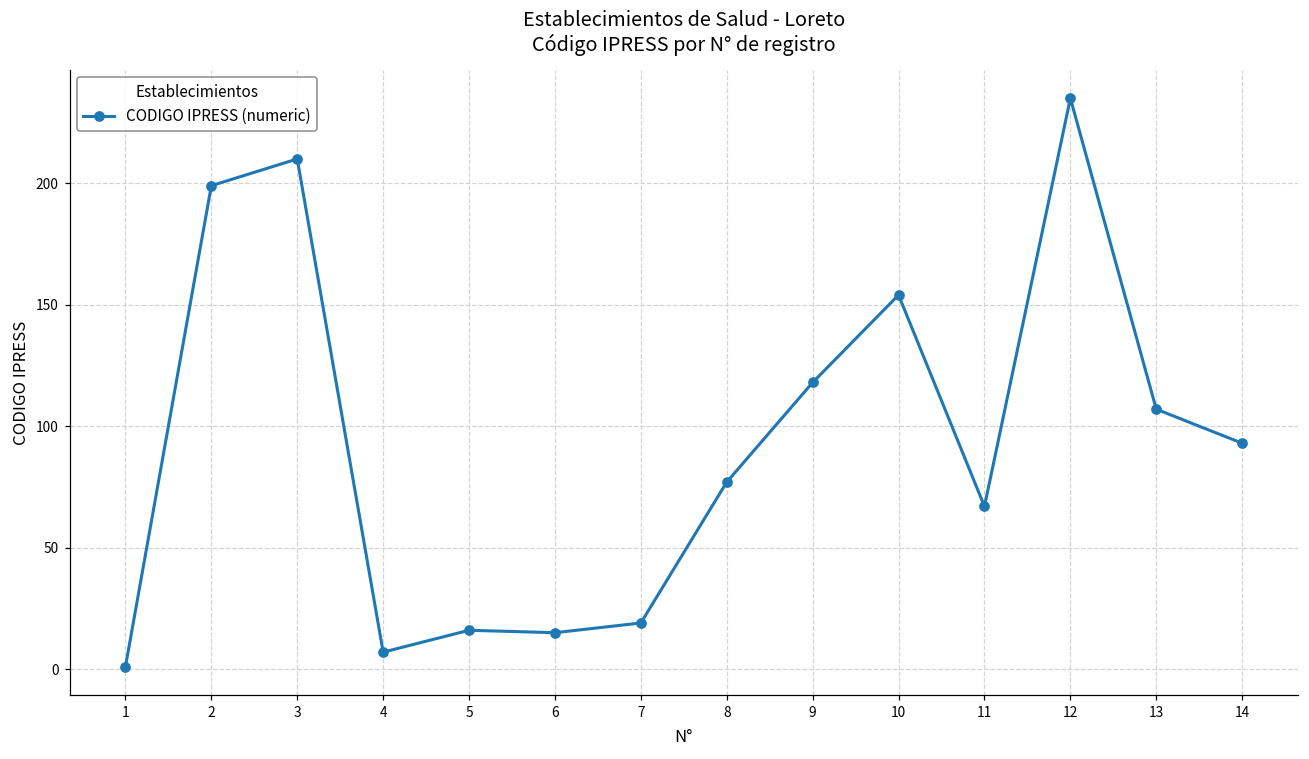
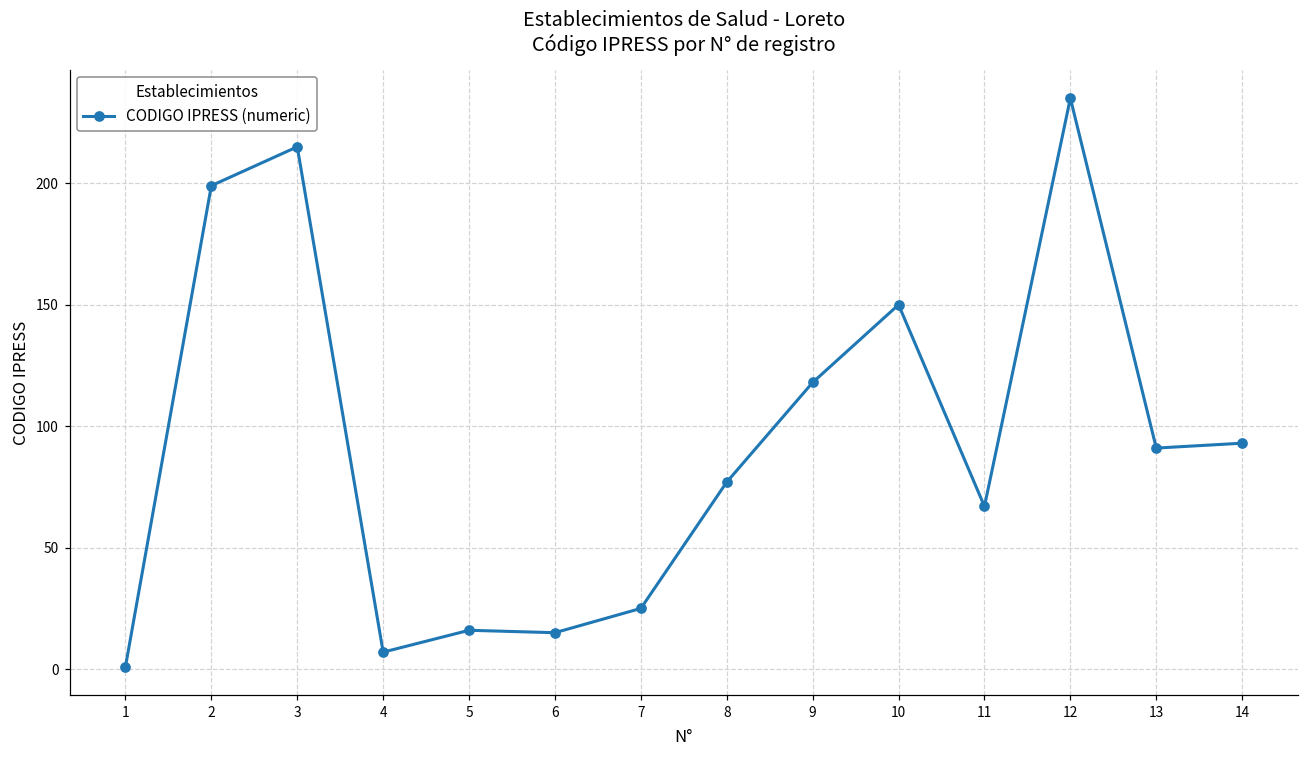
3: 210 -> 215
7: 19 -> 25
10: 154 -> 150
13: 107 -> 91
